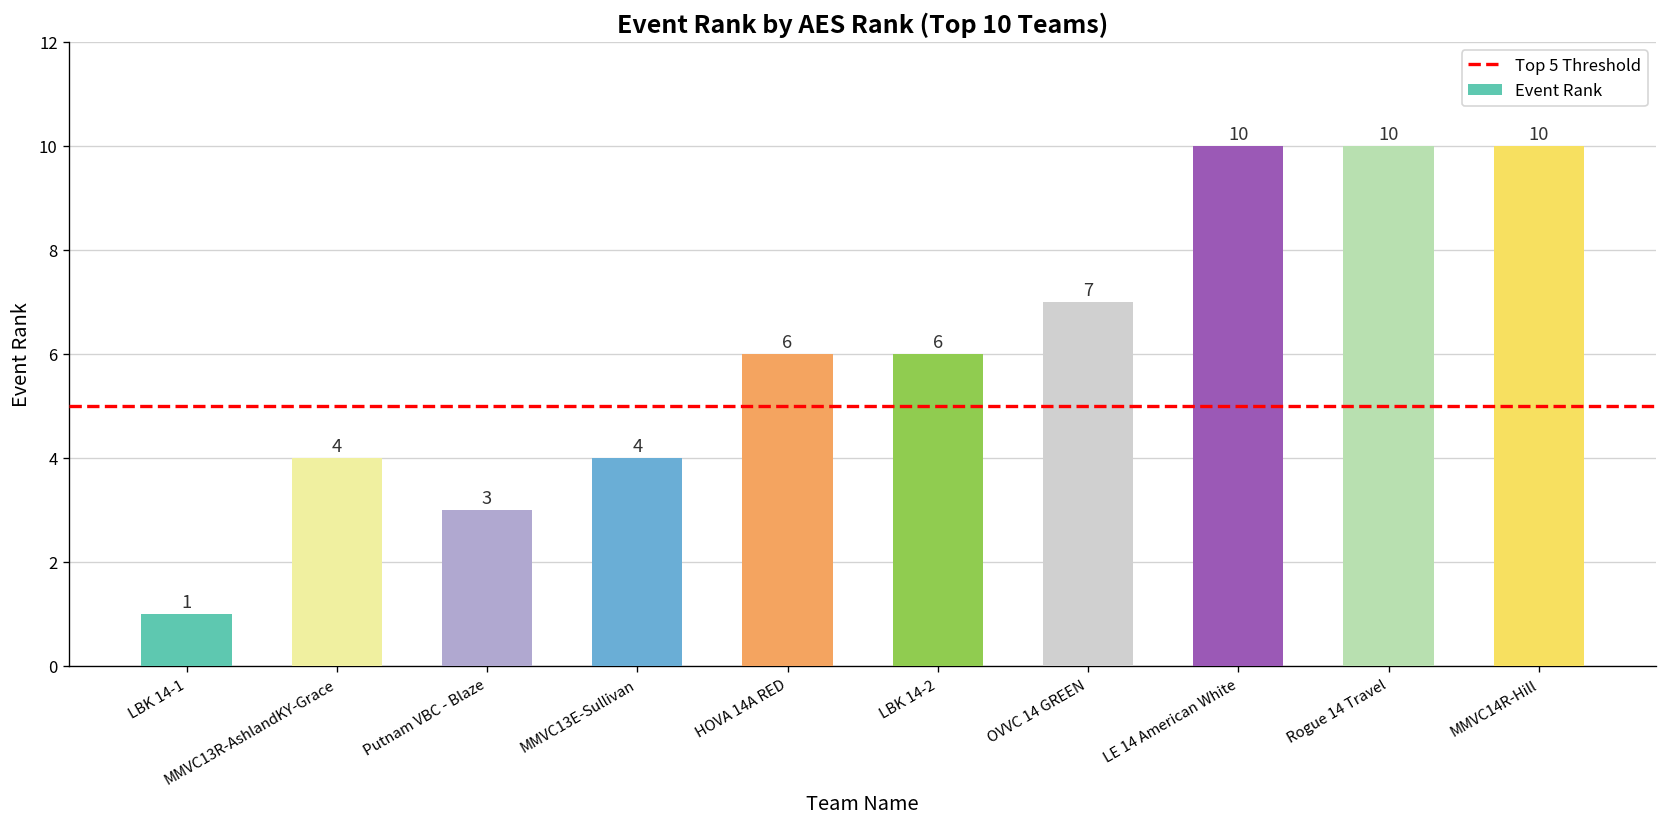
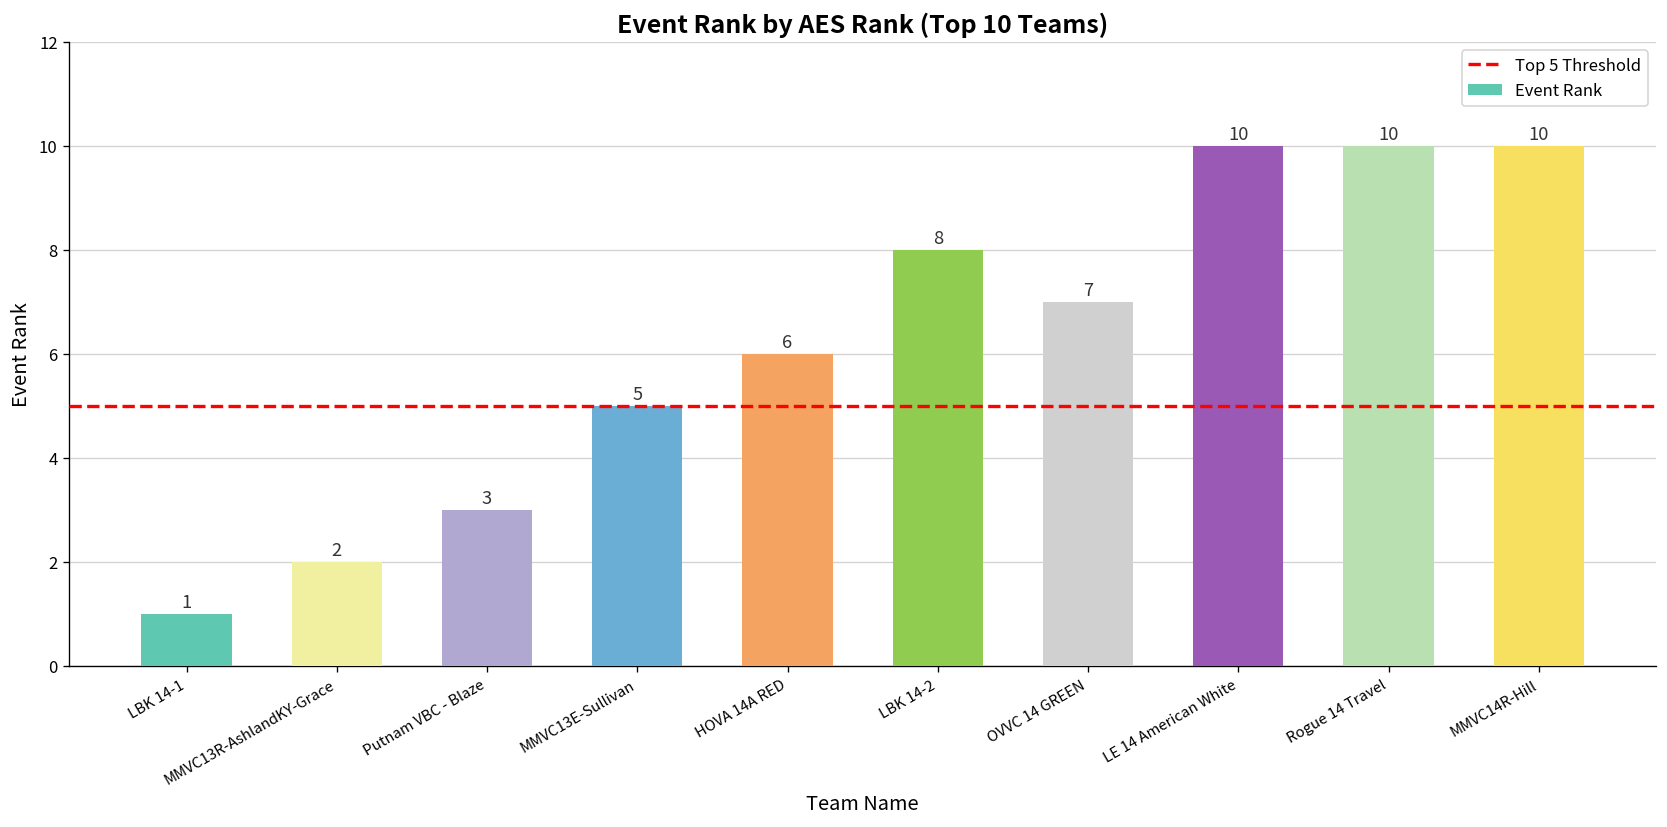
MMVC13R-AshlandKY-Grace: 4 -> 2
MMVC13E-Sullivan: 4 -> 5
LBK 14-2: 6 -> 8
